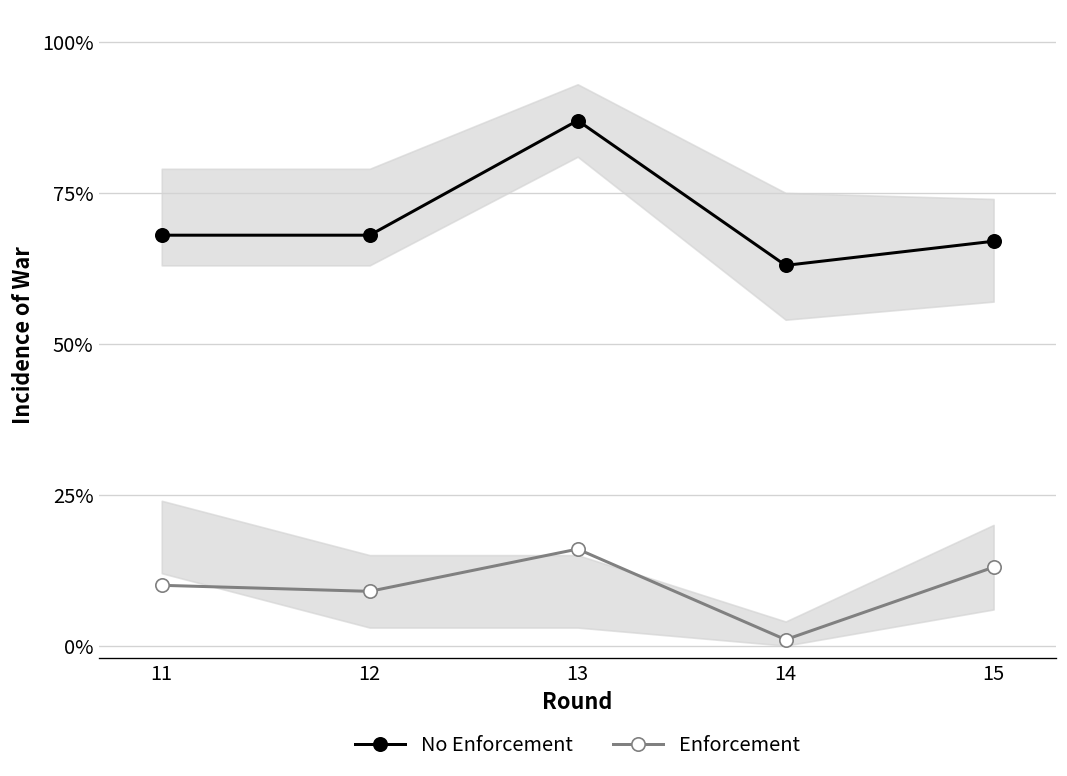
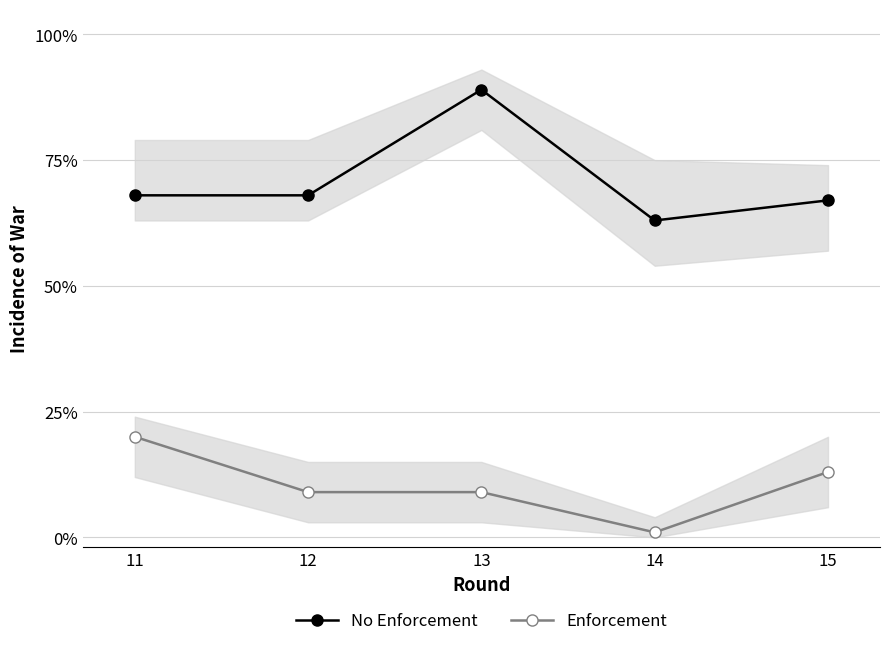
Enforcement, 11: 10% -> 20%
No Enforcement, 13: 87% -> 89%
Enforcement, 13: 16% -> 9%
